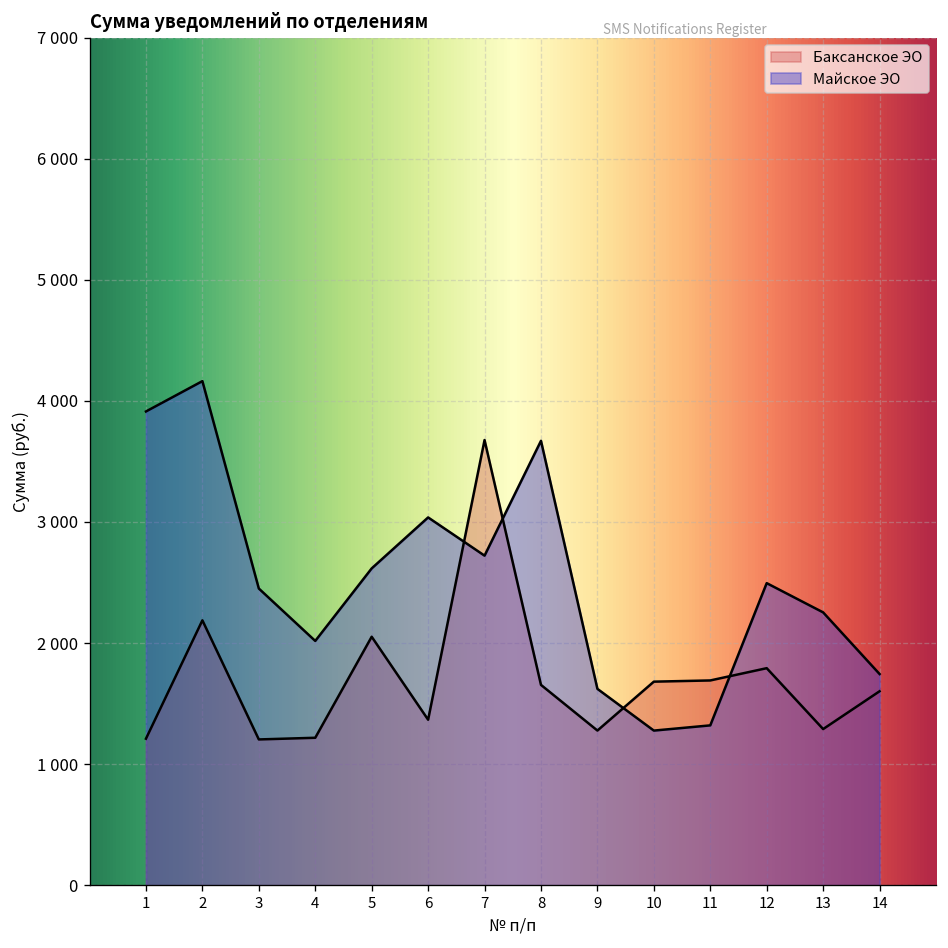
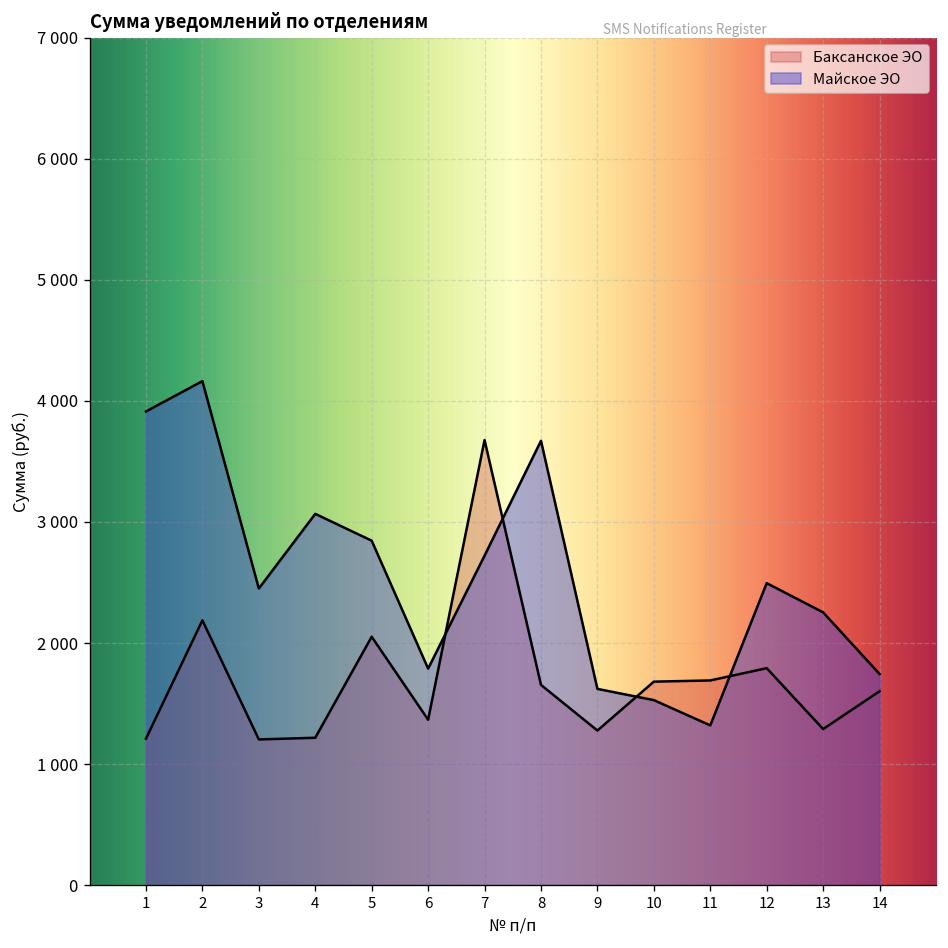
Майское ЭО, 4: 2020 -> 3070
Майское ЭО, 5: 2620 -> 2850
Майское ЭО, 6: 3040 -> 1790
Майское ЭО, 10: 1280 -> 1530
